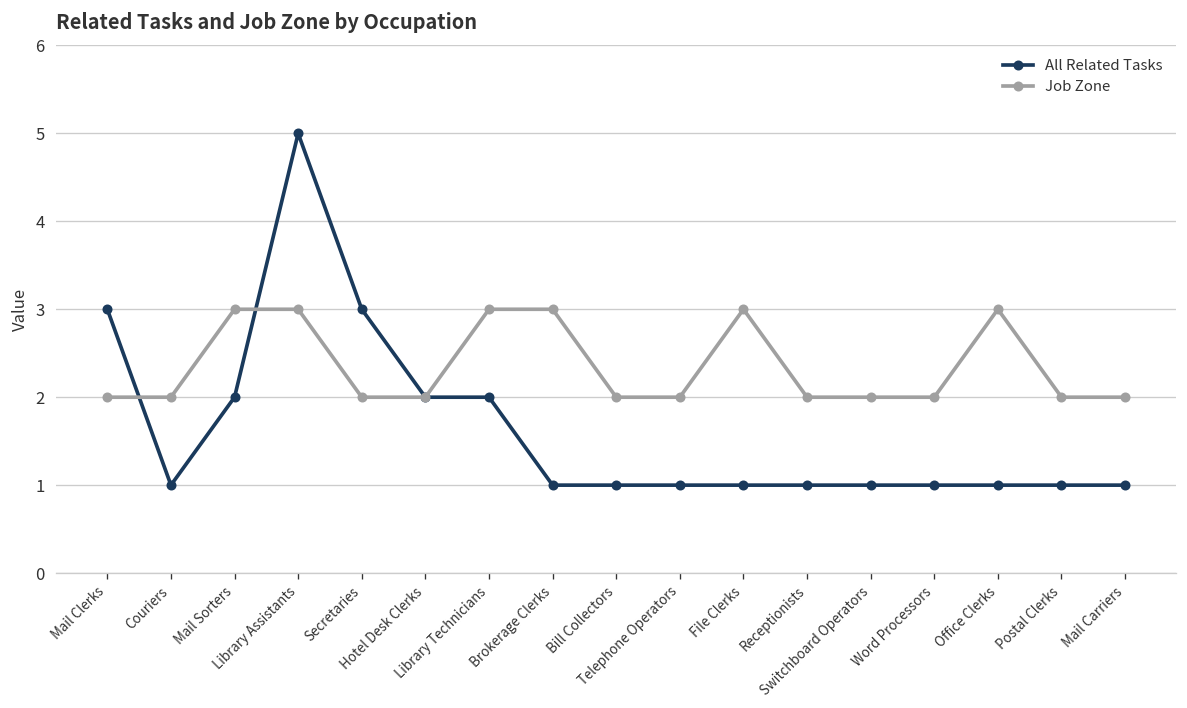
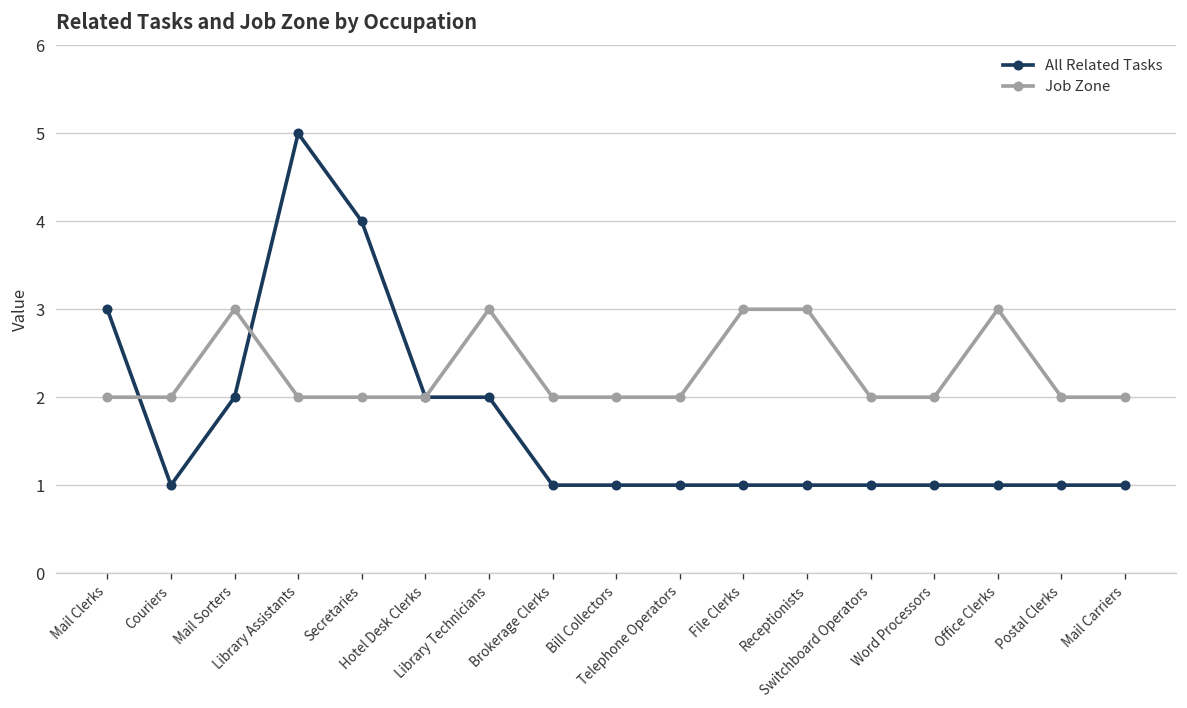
Job Zone, Library Assistants: 3 -> 2
All Related Tasks, Secretaries: 3 -> 4
Job Zone, Brokerage Clerks: 3 -> 2
Job Zone, Receptionists: 2 -> 3
